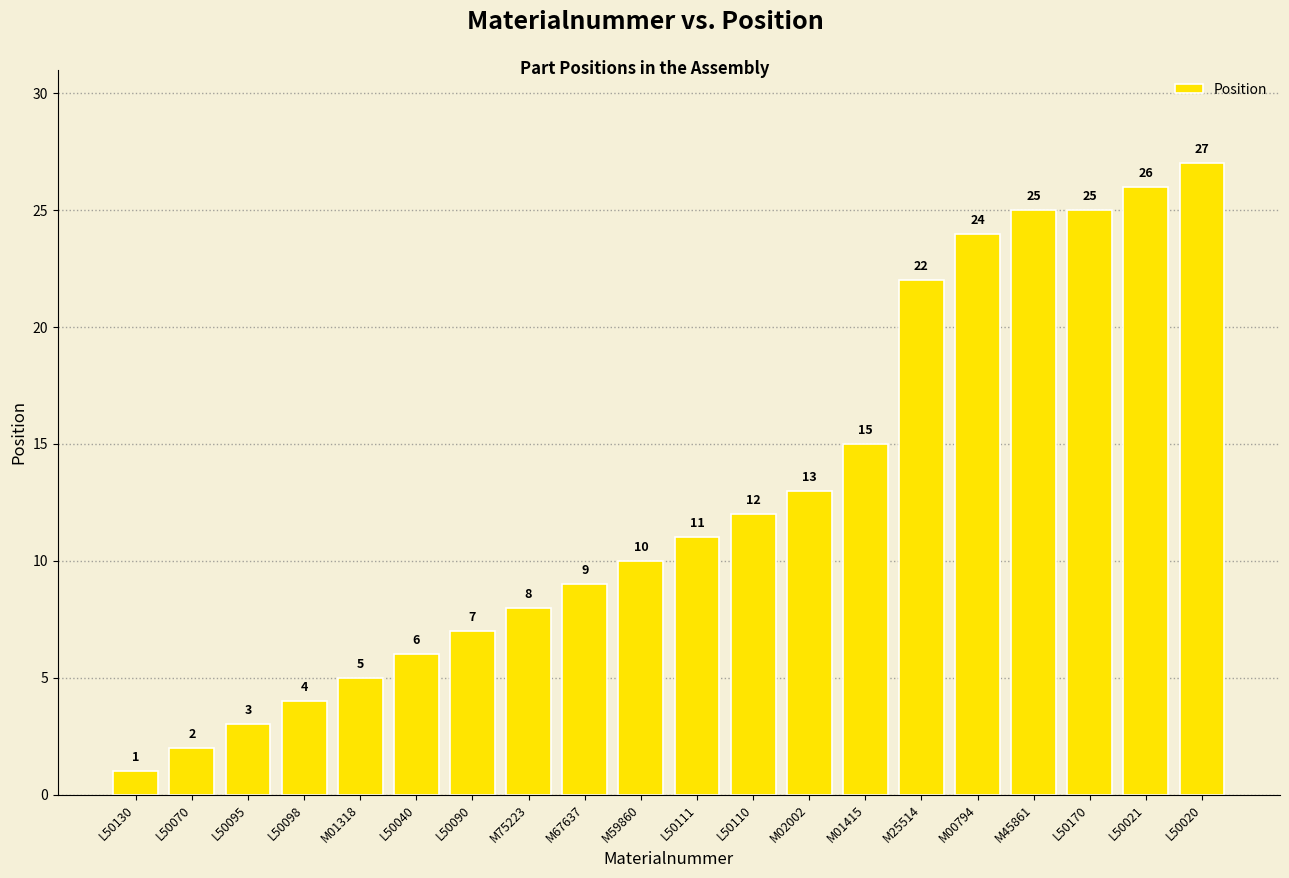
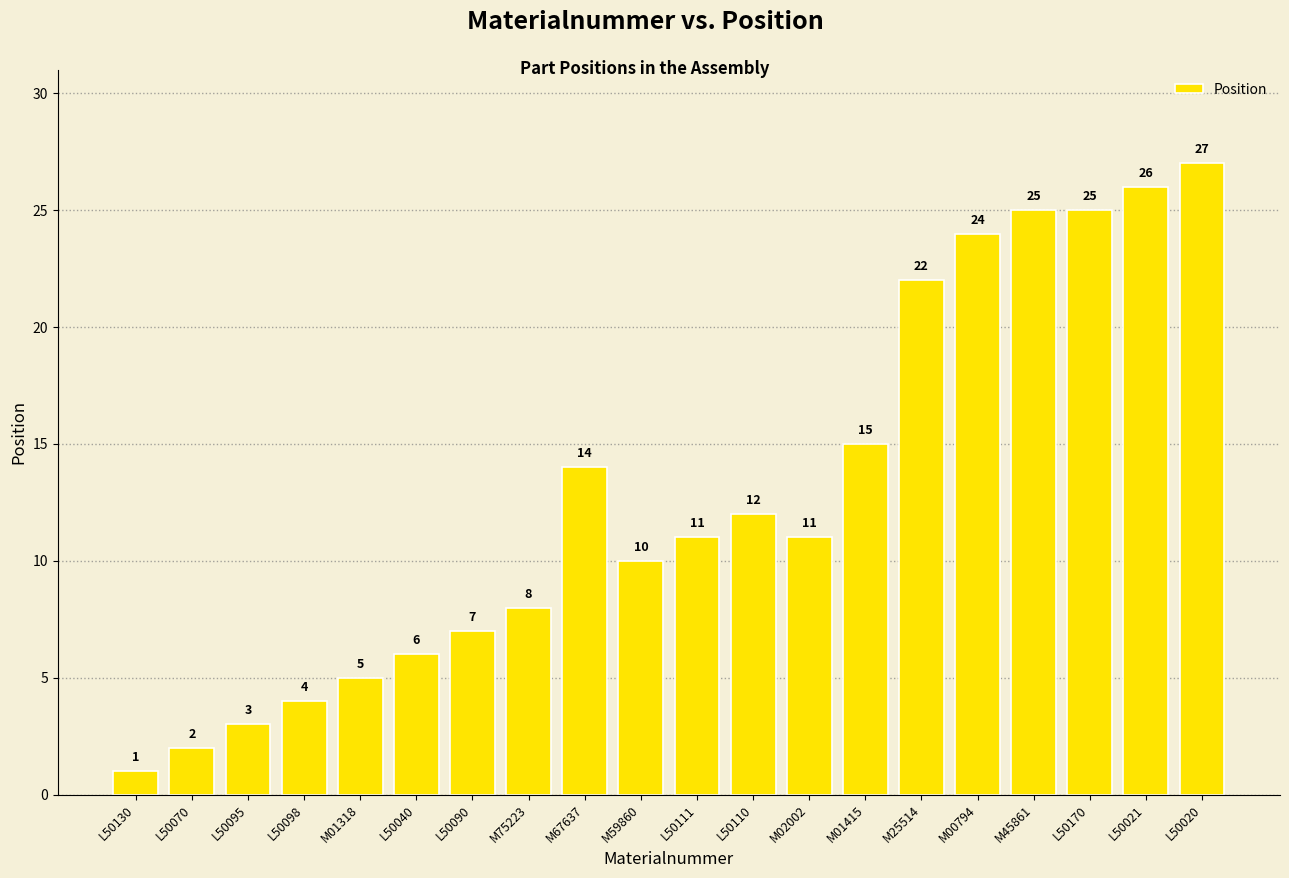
M67637: 9 -> 14
M02002: 13 -> 11
